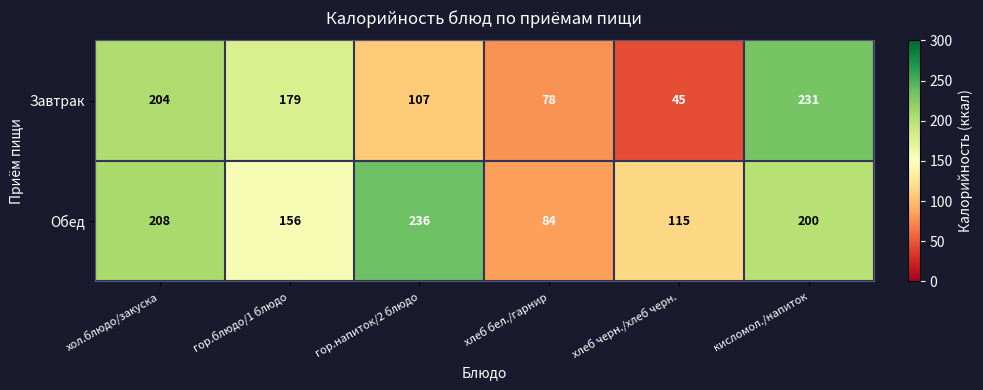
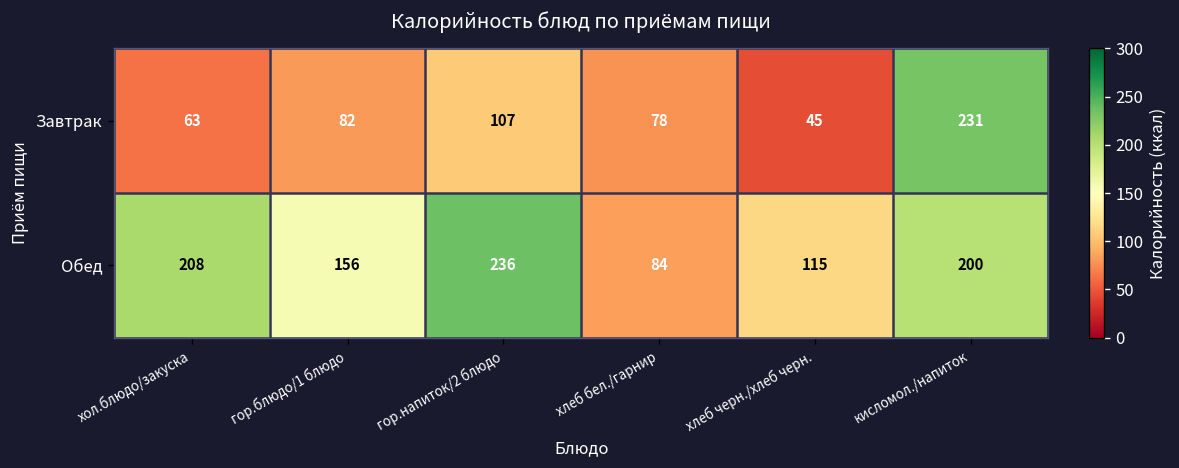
Завтрак, хол.блюдо/закуска: 204 -> 63
Завтрак, гор.блюдо/1 блюдо: 179 -> 82
